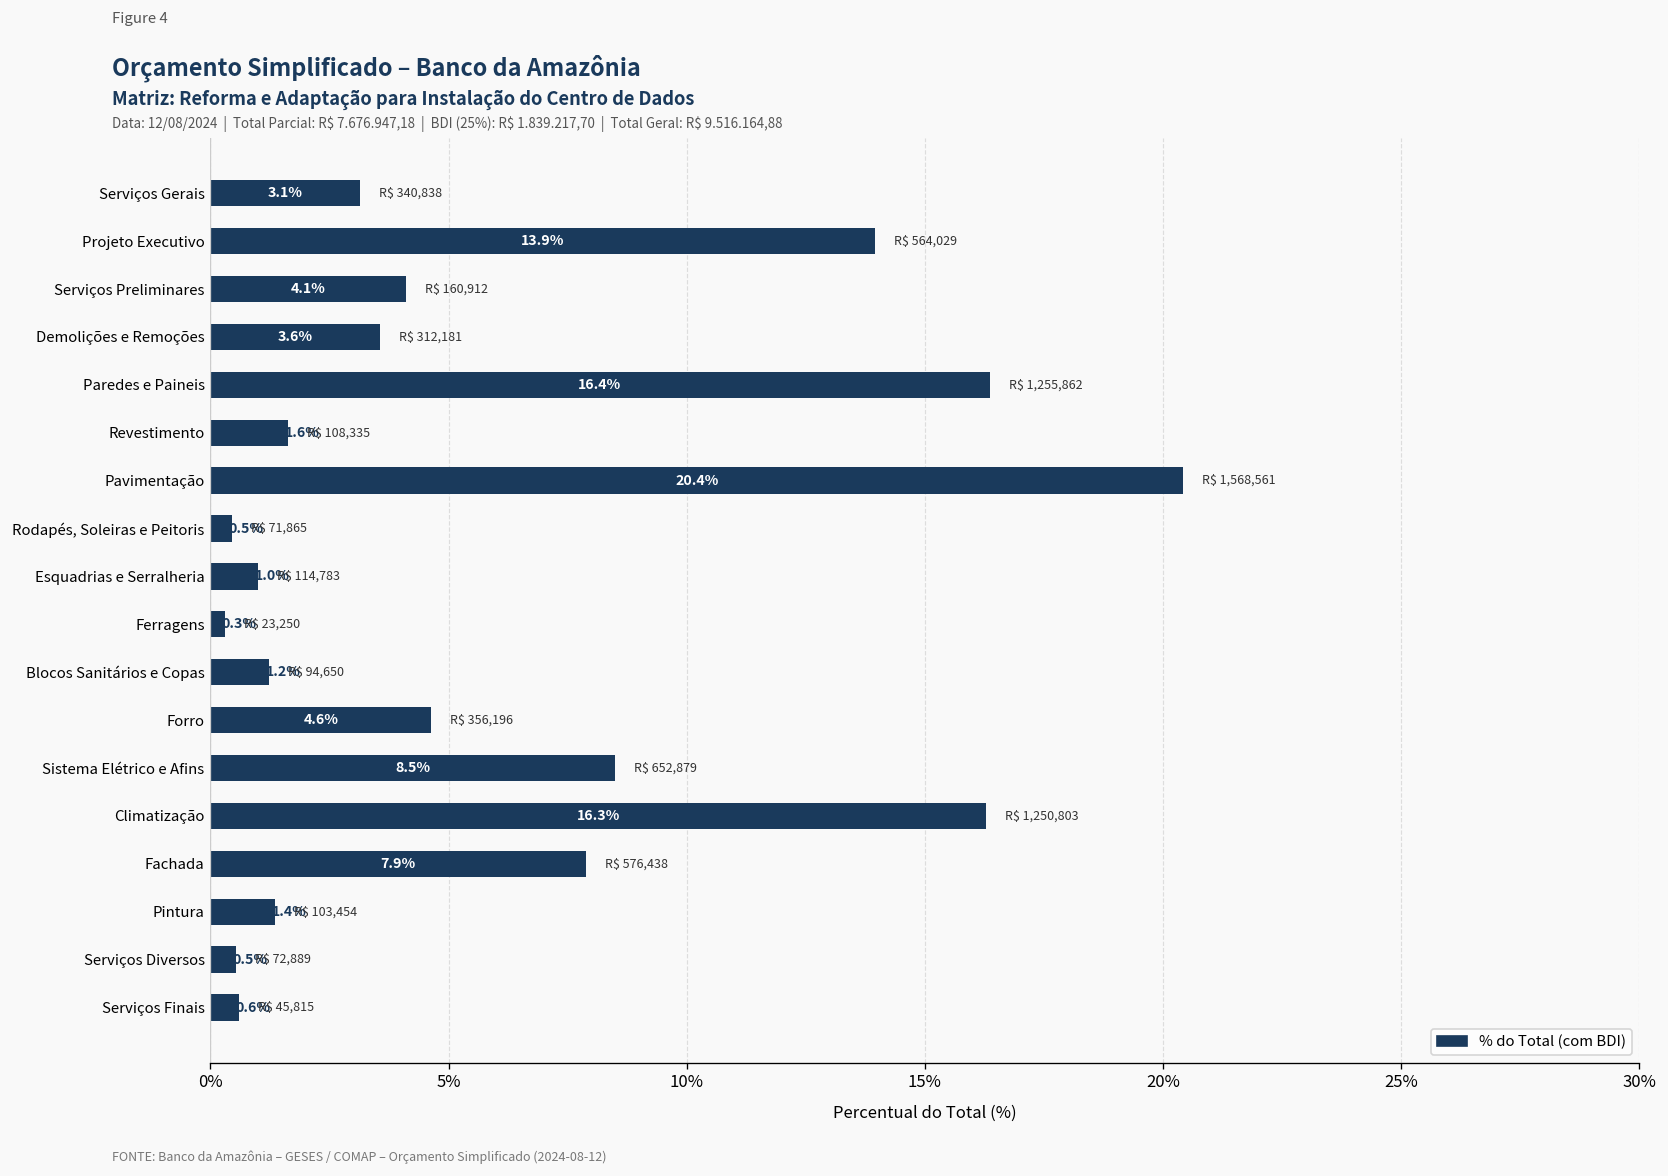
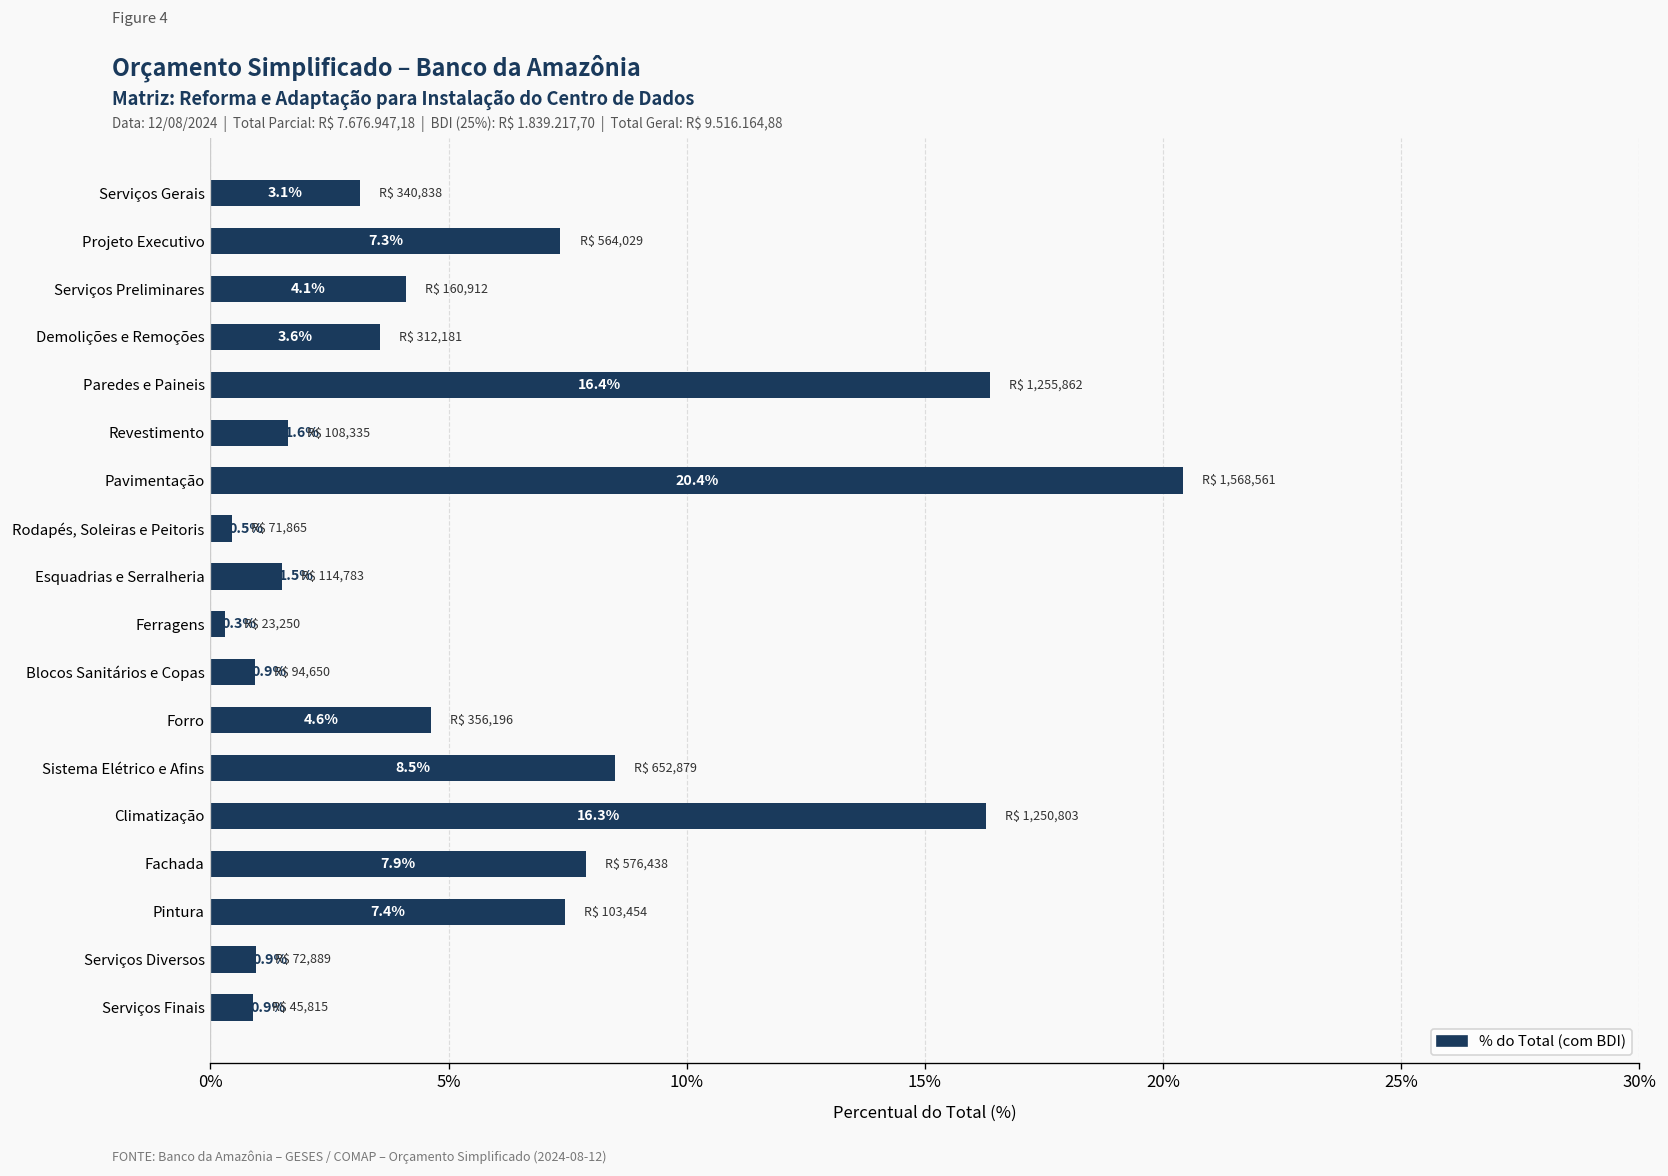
Projeto Executivo: 13.9% -> 7.3%
Esquadrias e Serralheria: 1.0% -> 1.5%
Blocos Sanitários e Copas: 1.2% -> 0.9%
Pintura: 1.4% -> 7.4%
Serviços Diversos: 0.5% -> 0.9%
Serviços Finais: 0.6% -> 0.9%
